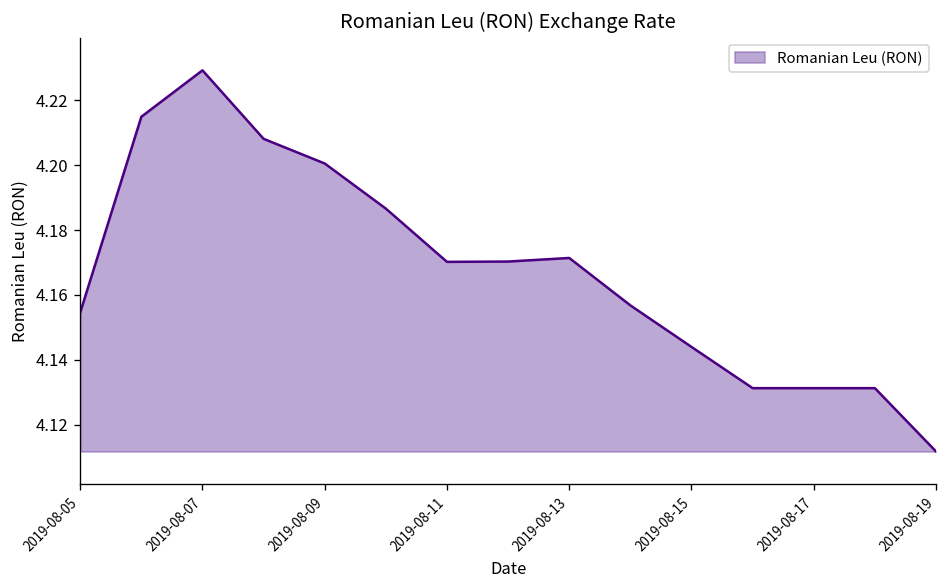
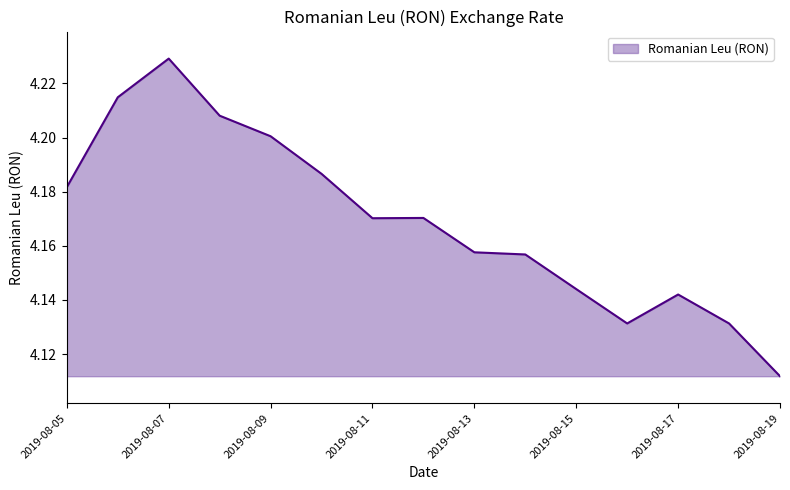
2019-08-05: 4.155 -> 4.182
2019-08-13: 4.171 -> 4.158
2019-08-17: 4.131 -> 4.142
